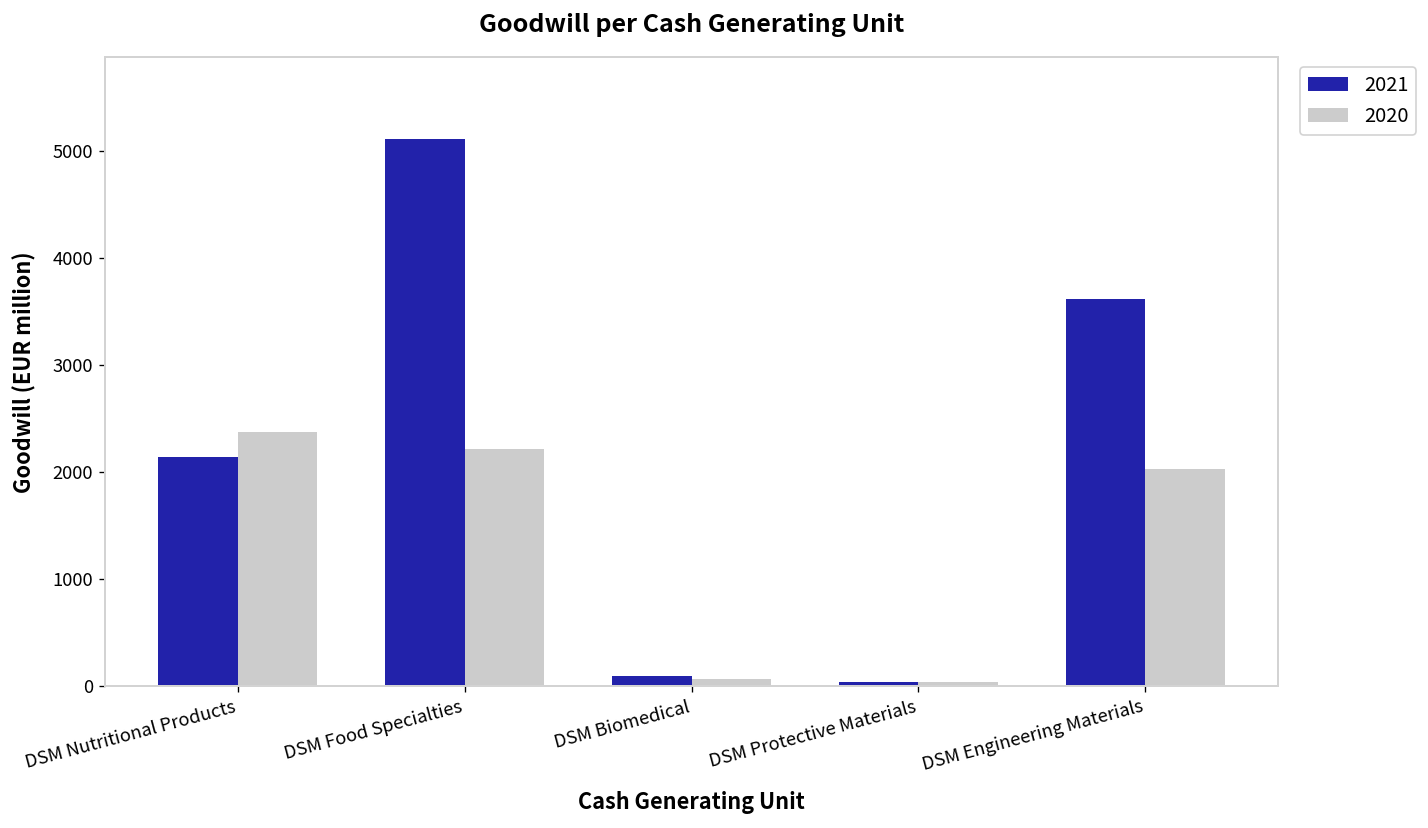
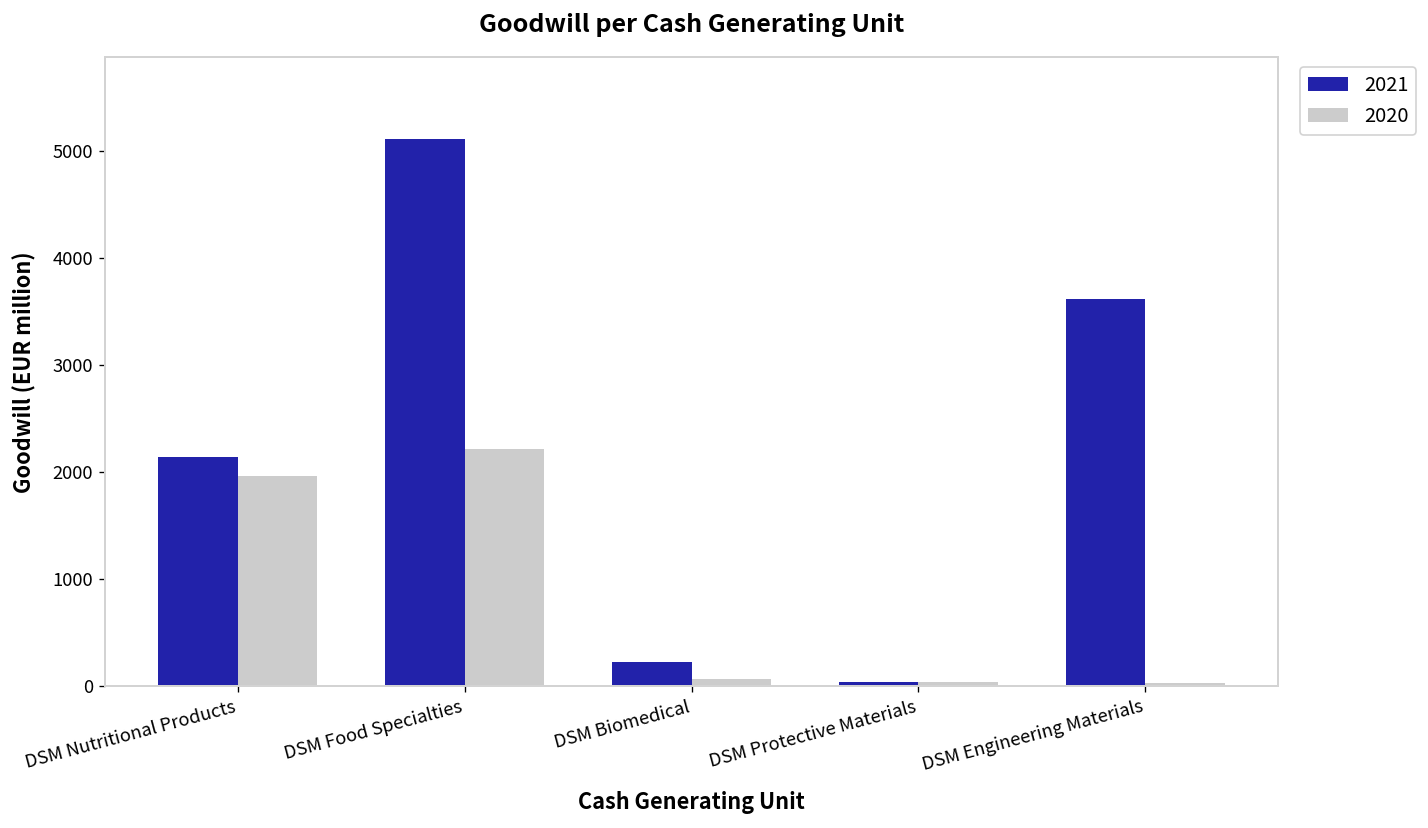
2020, DSM Nutritional Products: 2400 -> 2000
2021, DSM Biomedical: 100 -> 200
2020, DSM Engineering Materials: 2000 -> 0
